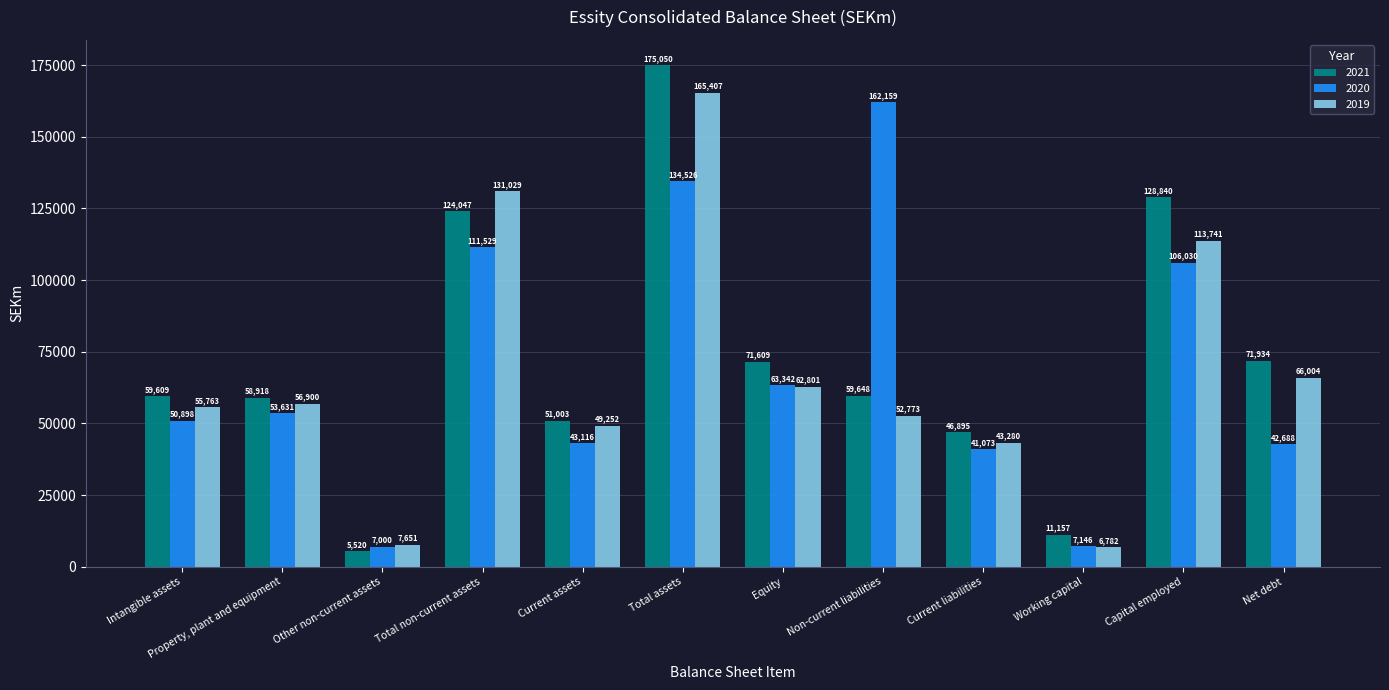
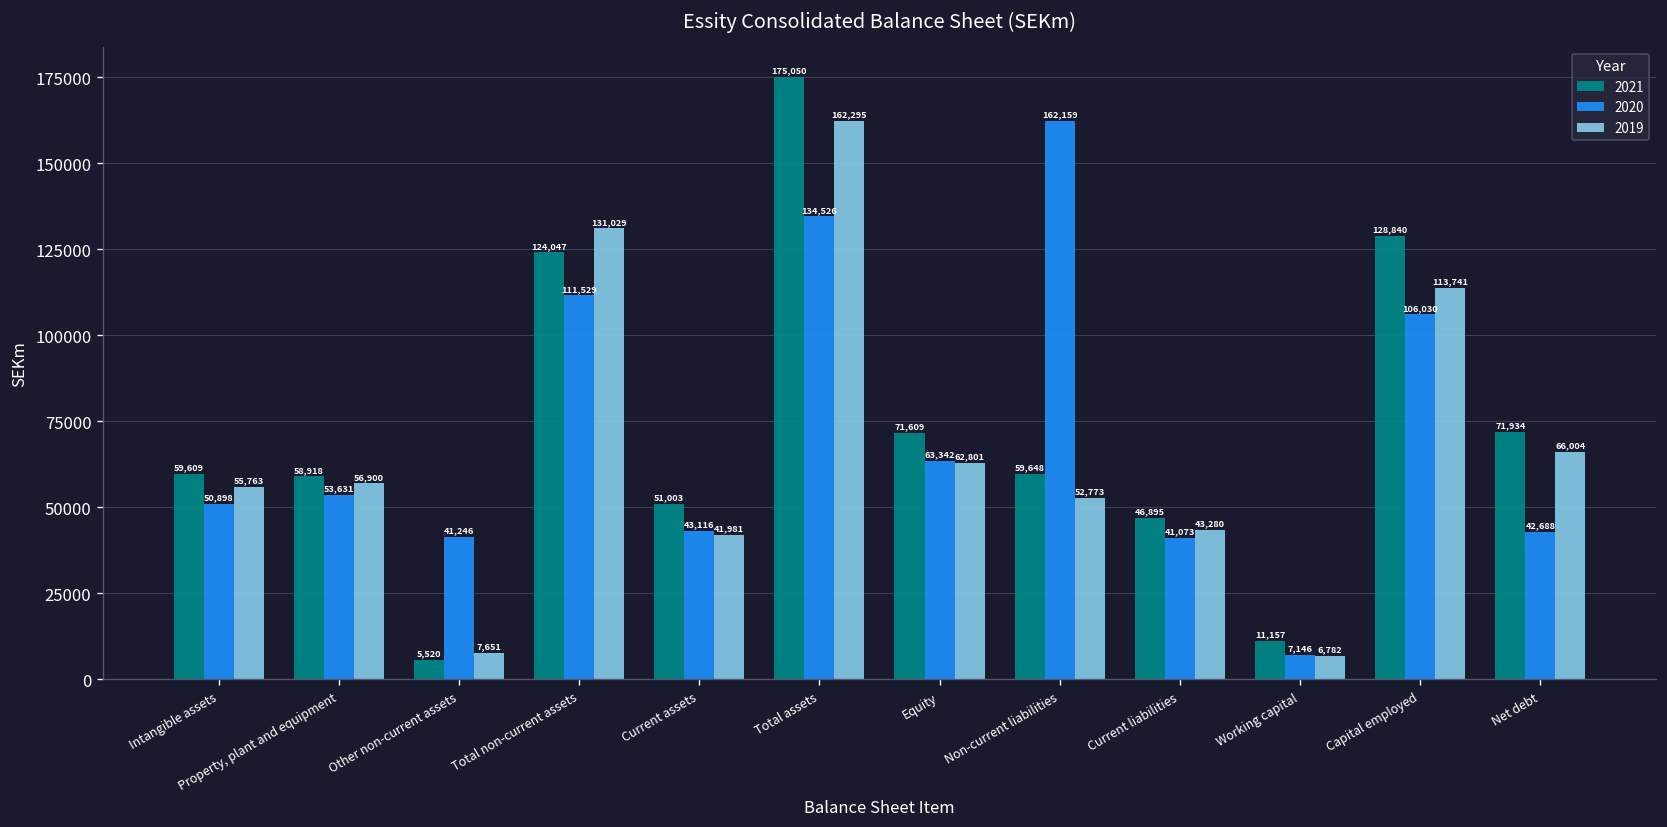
2020, Other non-current assets: 7,000 -> 41,246
2019, Current assets: 49,252 -> 41,981
2019, Total assets: 165,407 -> 162,295
